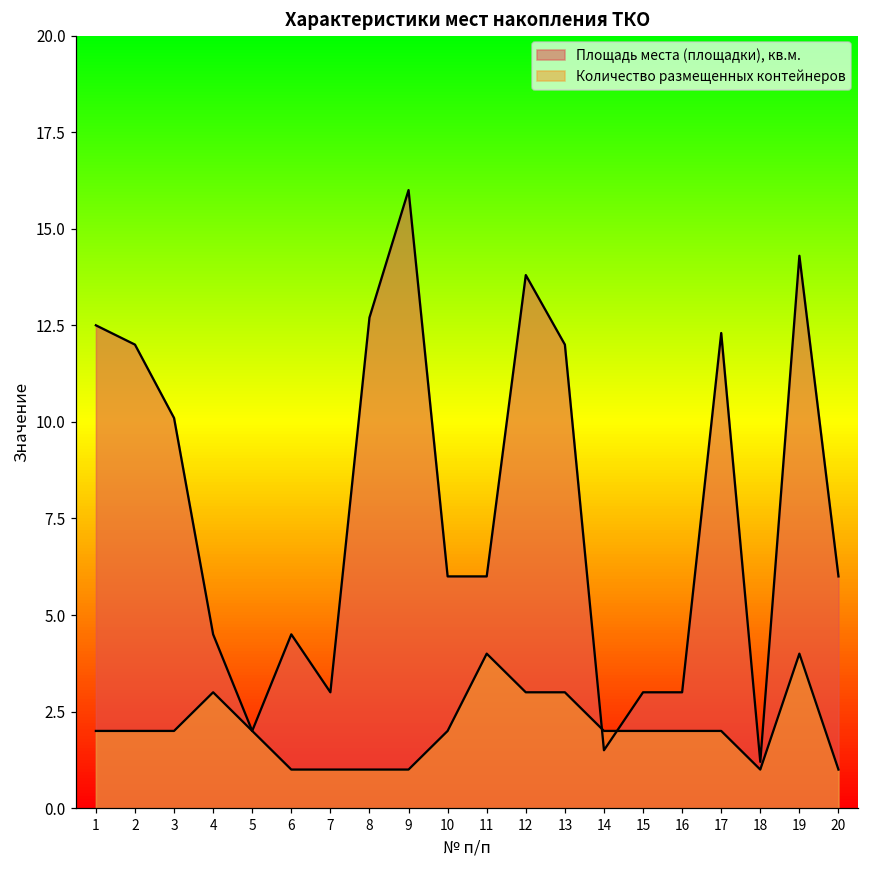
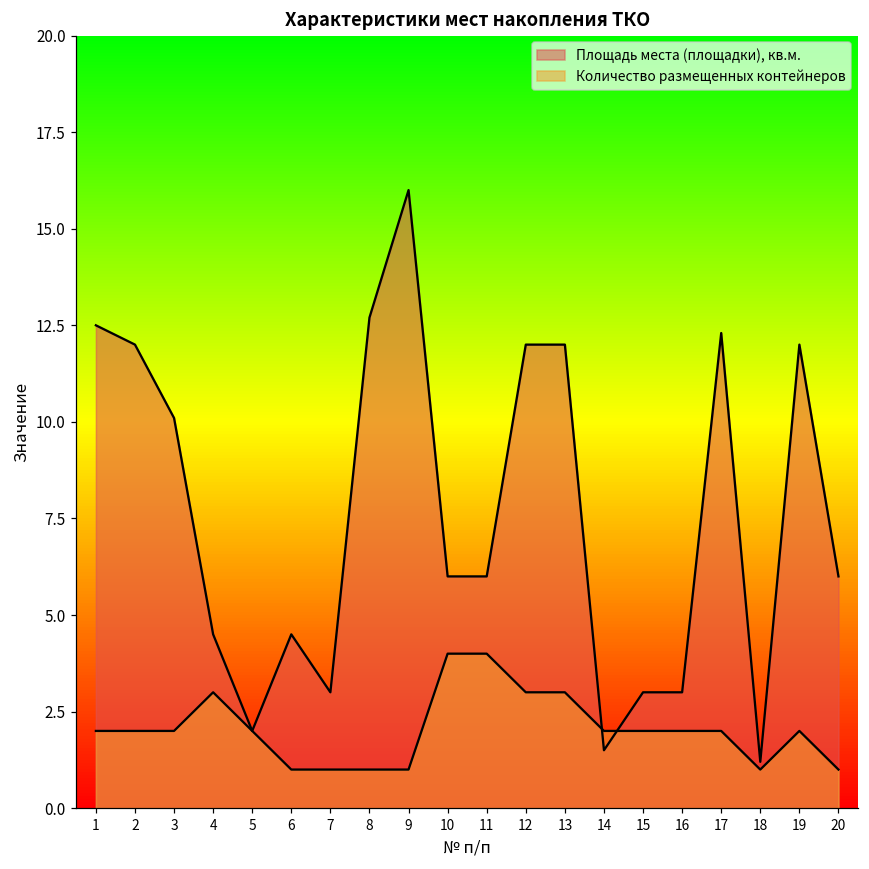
Количество размещенных контейнеров, 10: 2 -> 4
Площадь места (площадки), кв.м., 12: 13.8 -> 12.0
Площадь места (площадки), кв.м., 19: 14.3 -> 12.0
Количество размещенных контейнеров, 19: 4 -> 2
